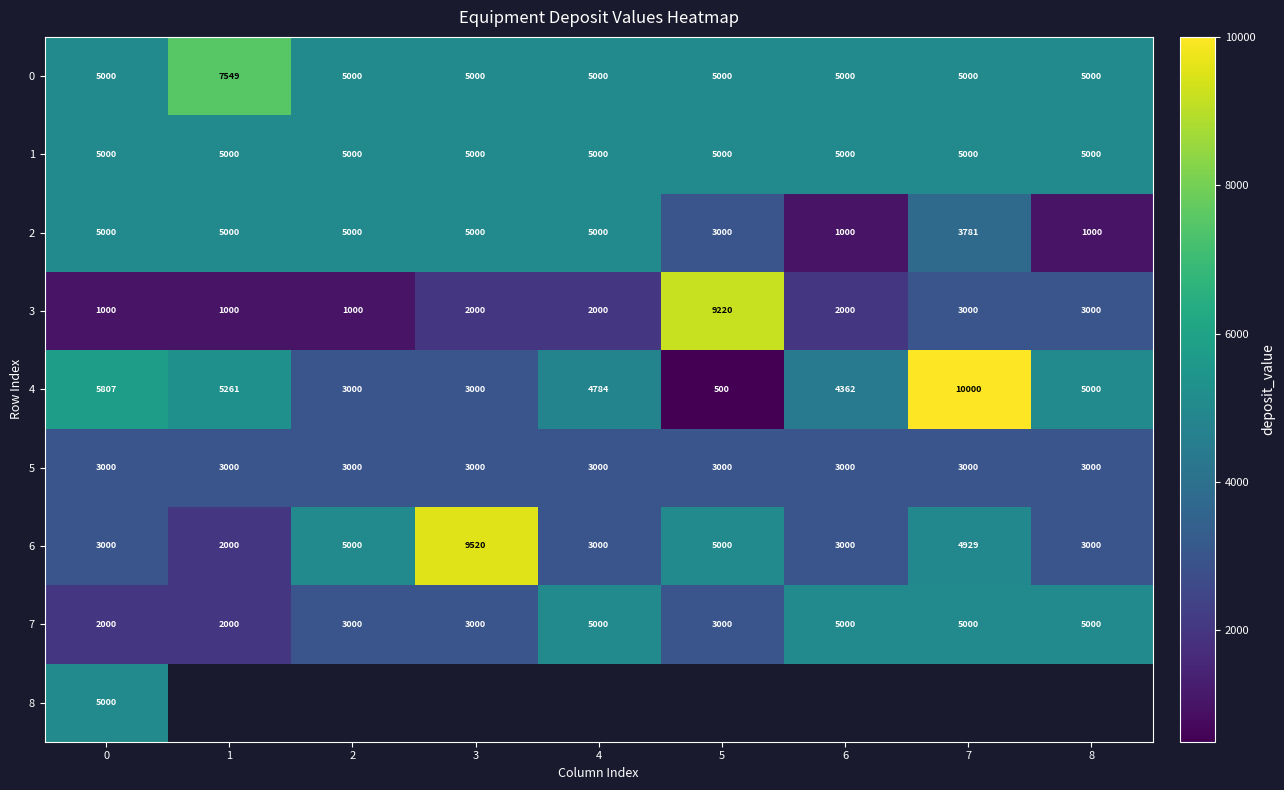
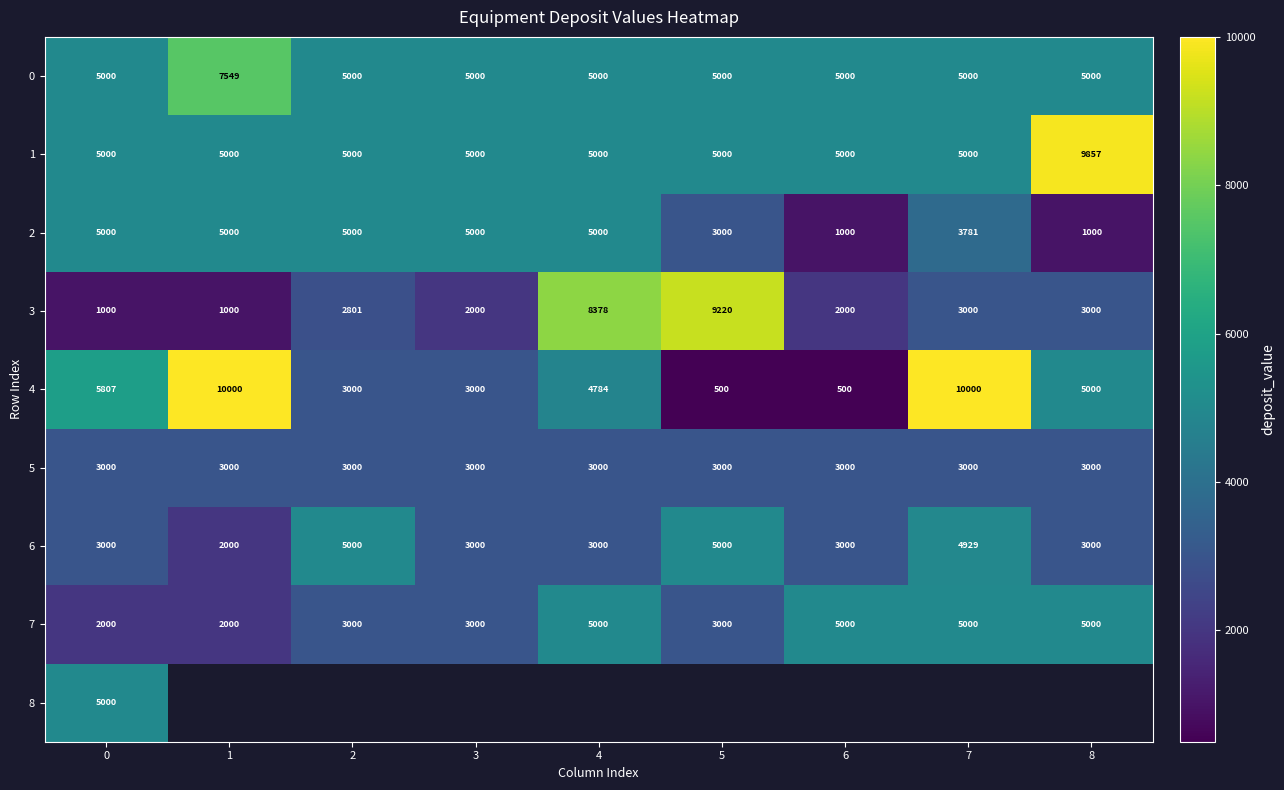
1, 8: 5000 -> 9857
3, 2: 1000 -> 2801
3, 4: 2000 -> 8378
4, 1: 5261 -> 10000
4, 6: 4362 -> 500
6, 3: 9520 -> 3000
